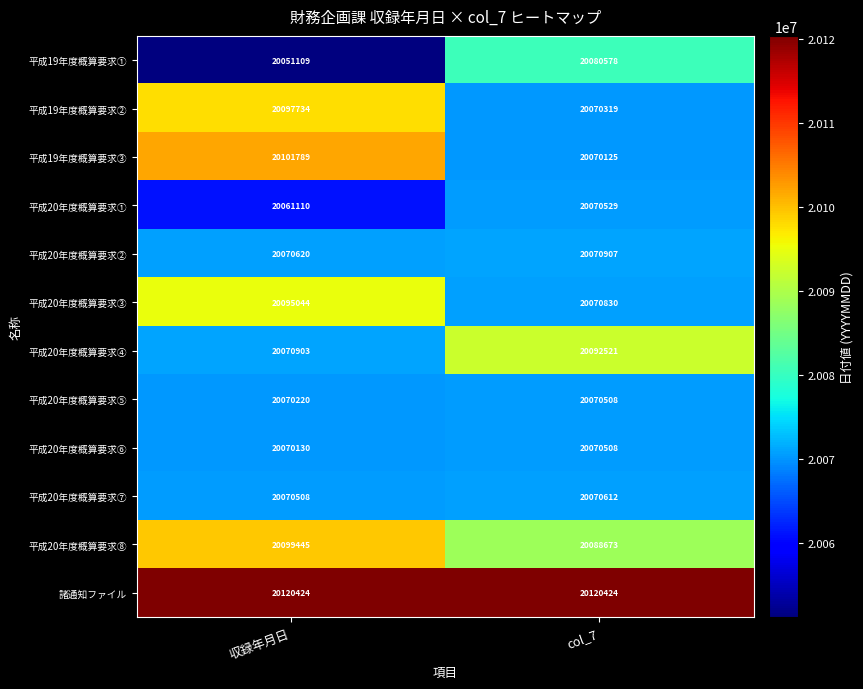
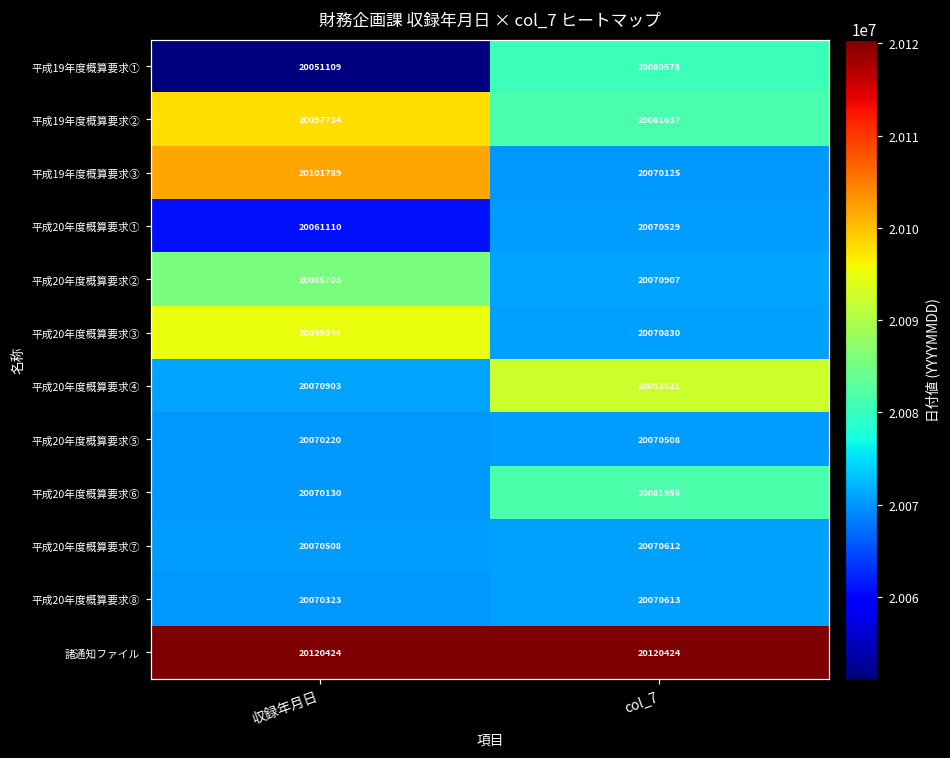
平成19年度概算要求②, col_7: 20070319 -> 20081637
平成20年度概算要求②, 収録年月日: 20070620 -> 20085703
平成20年度概算要求⑥, col_7: 20070508 -> 20081958
平成20年度概算要求⑧, 収録年月日: 20099445 -> 20070323
平成20年度概算要求⑧, col_7: 20088673 -> 20070613
